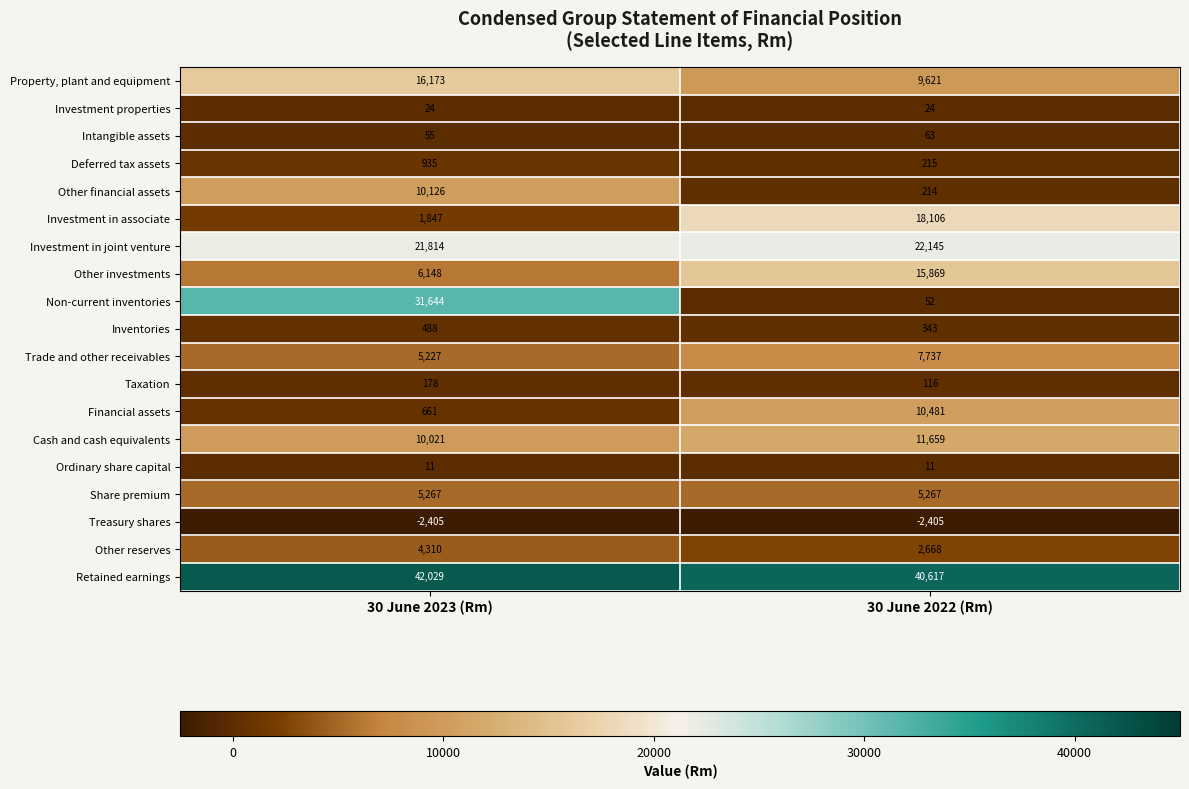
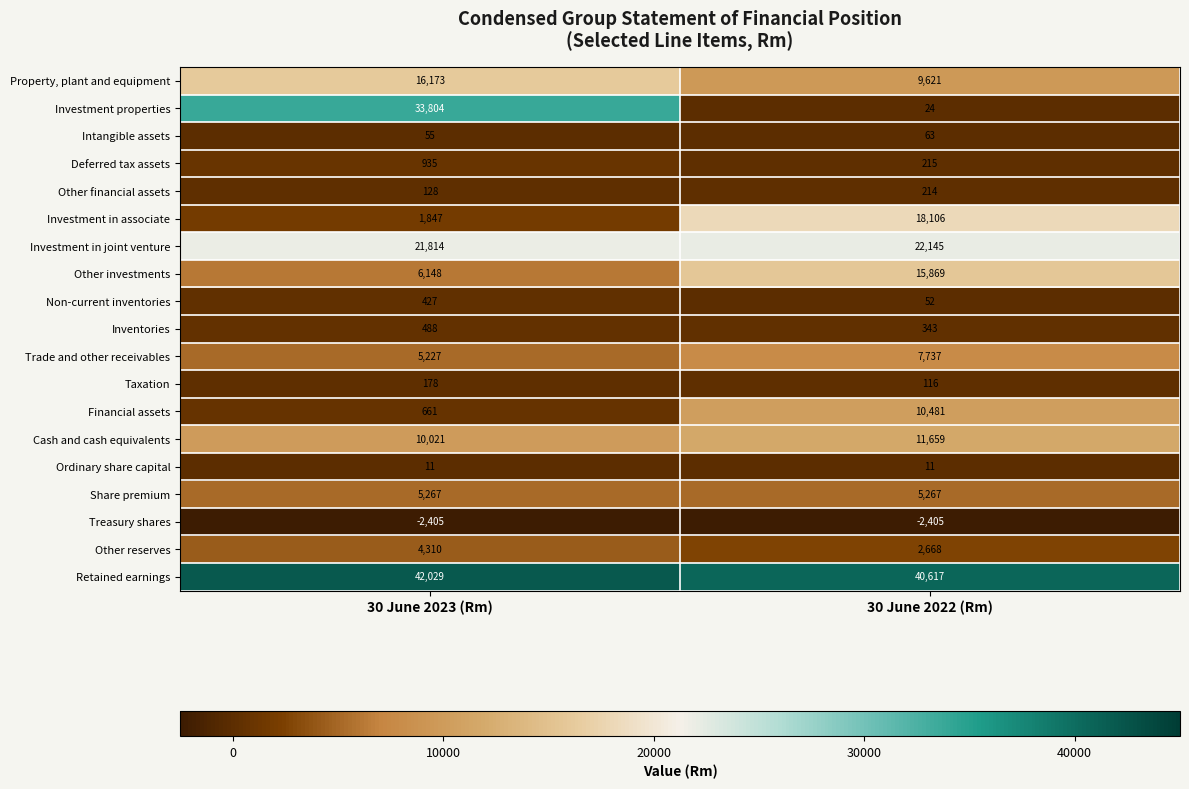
Investment properties, 30 June 2023 (Rm): 24 -> 33,804
Other financial assets, 30 June 2023 (Rm): 10,126 -> 128
Non-current inventories, 30 June 2023 (Rm): 31,644 -> 427
